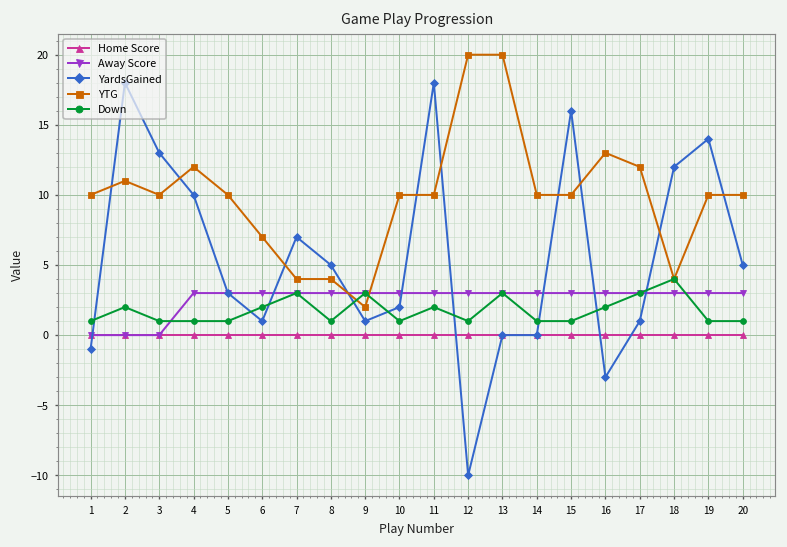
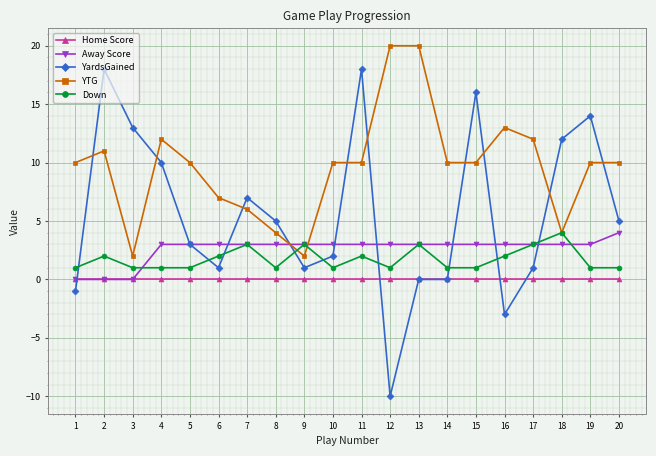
YTG, 3: 10 -> 2
YTG, 7: 4 -> 6
Away Score, 20: 3 -> 4
